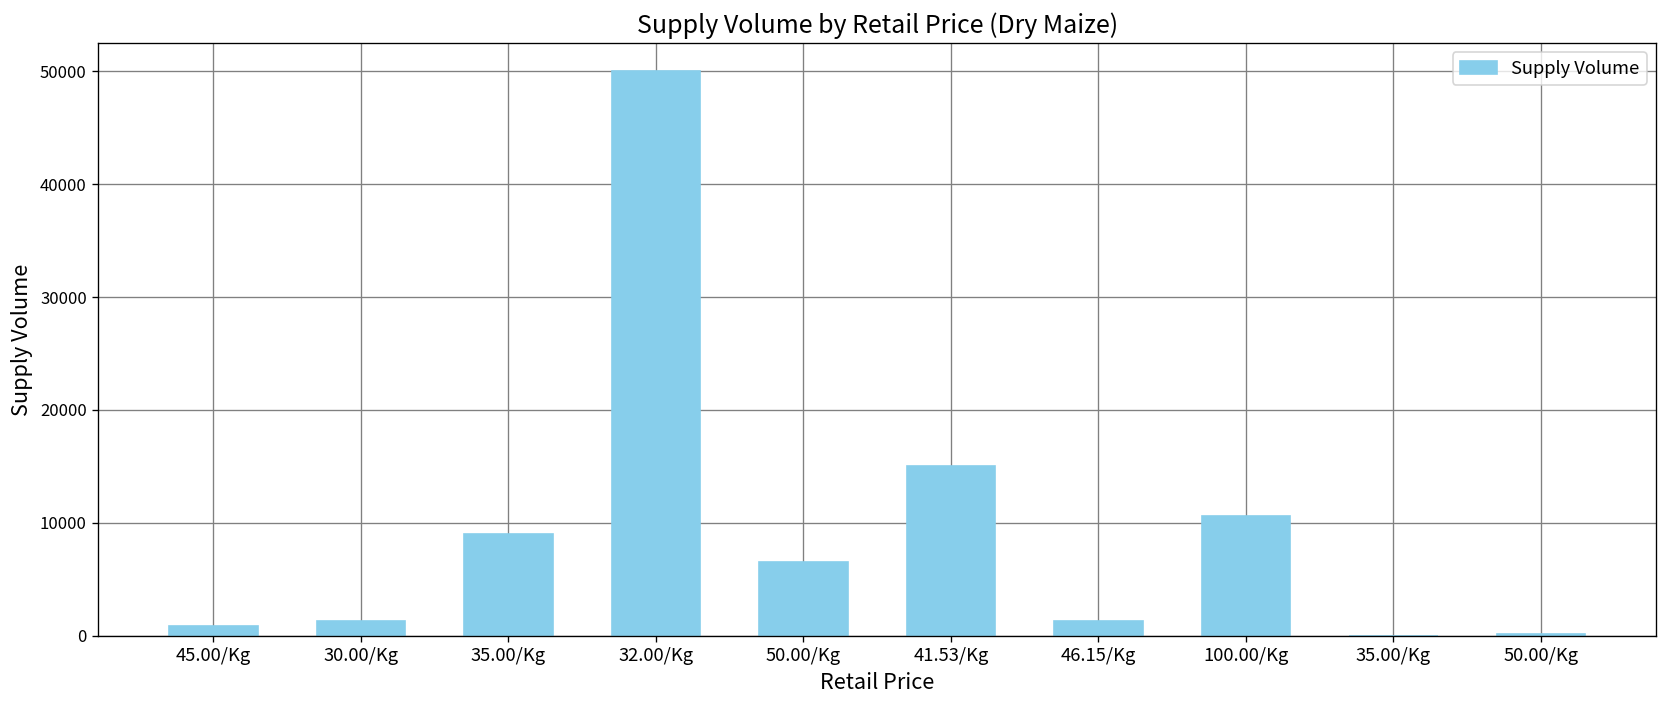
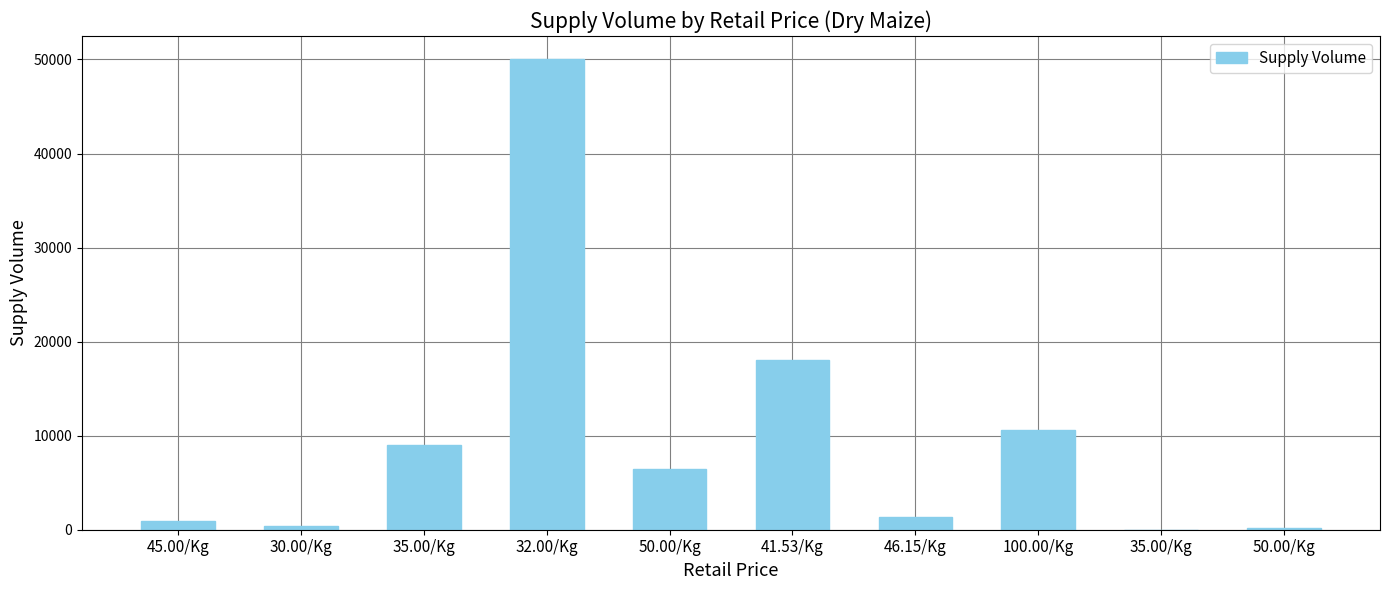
30.00/Kg: 1000 -> 0
41.53/Kg: 15000 -> 18000
